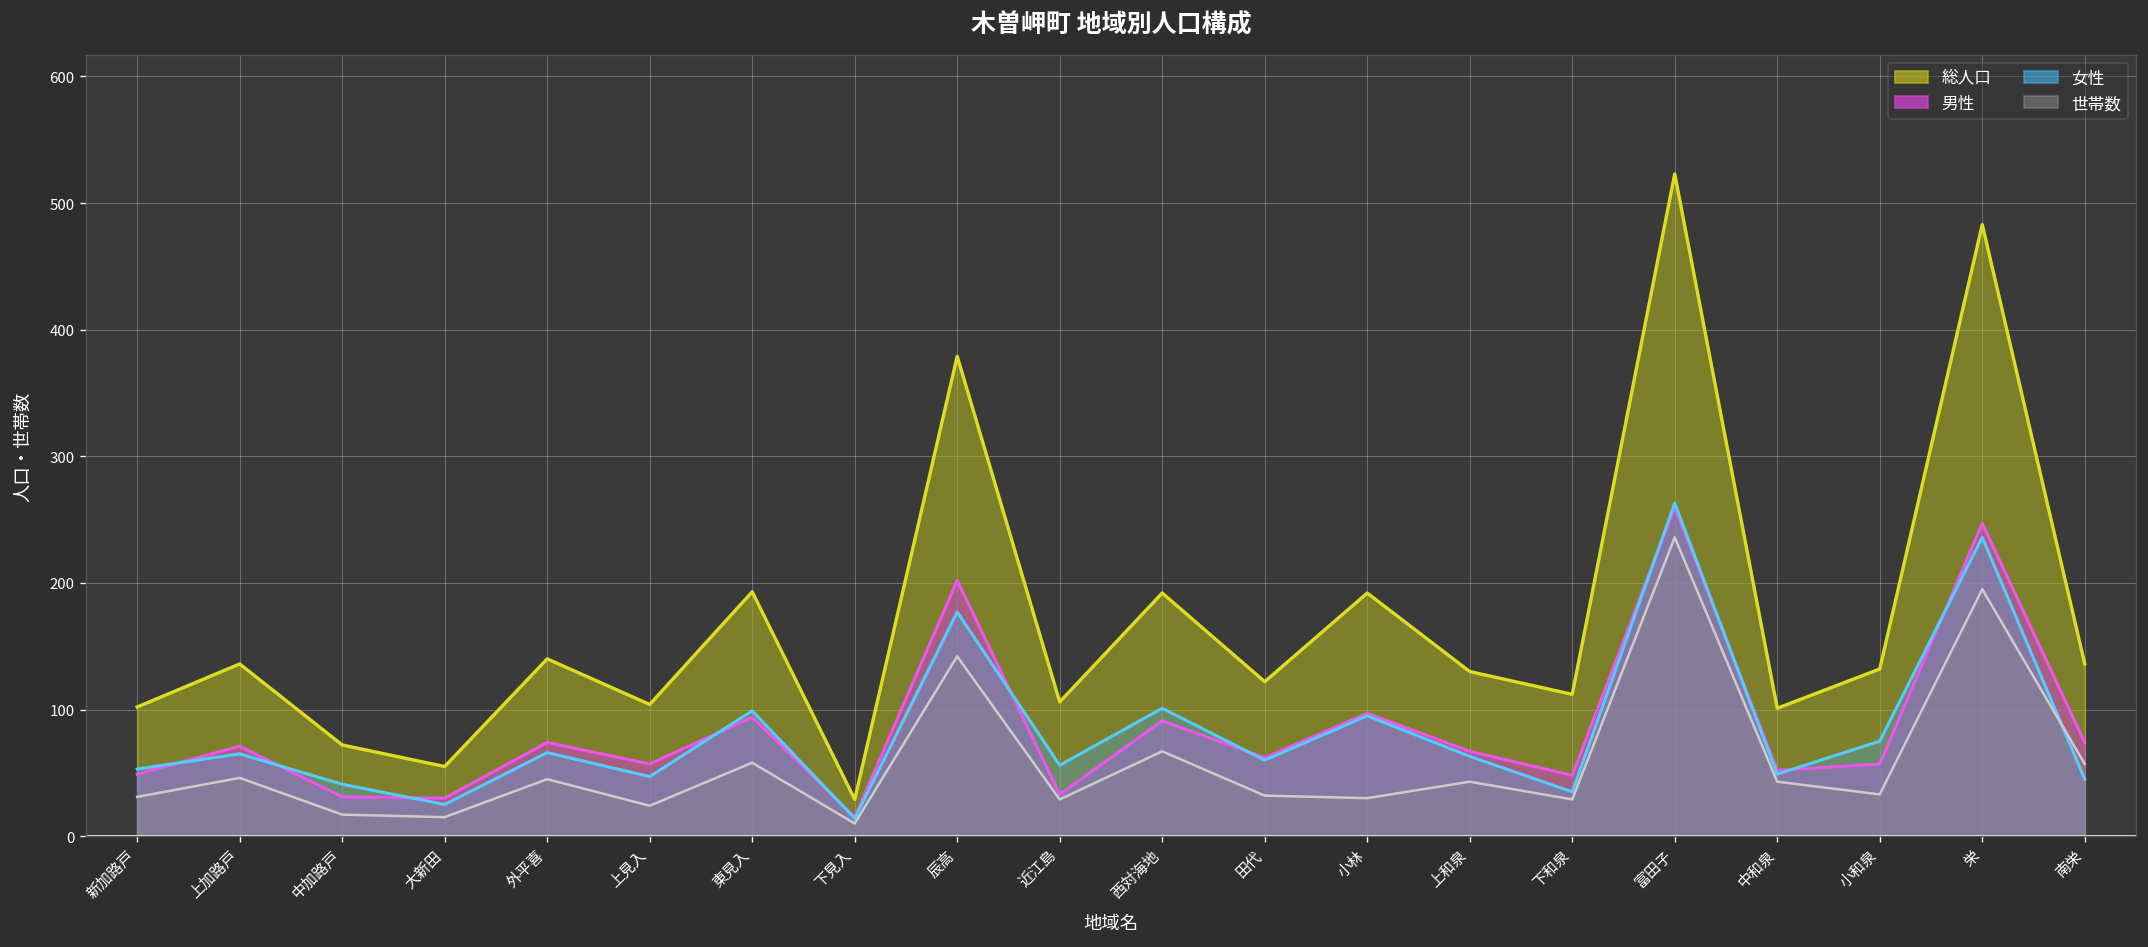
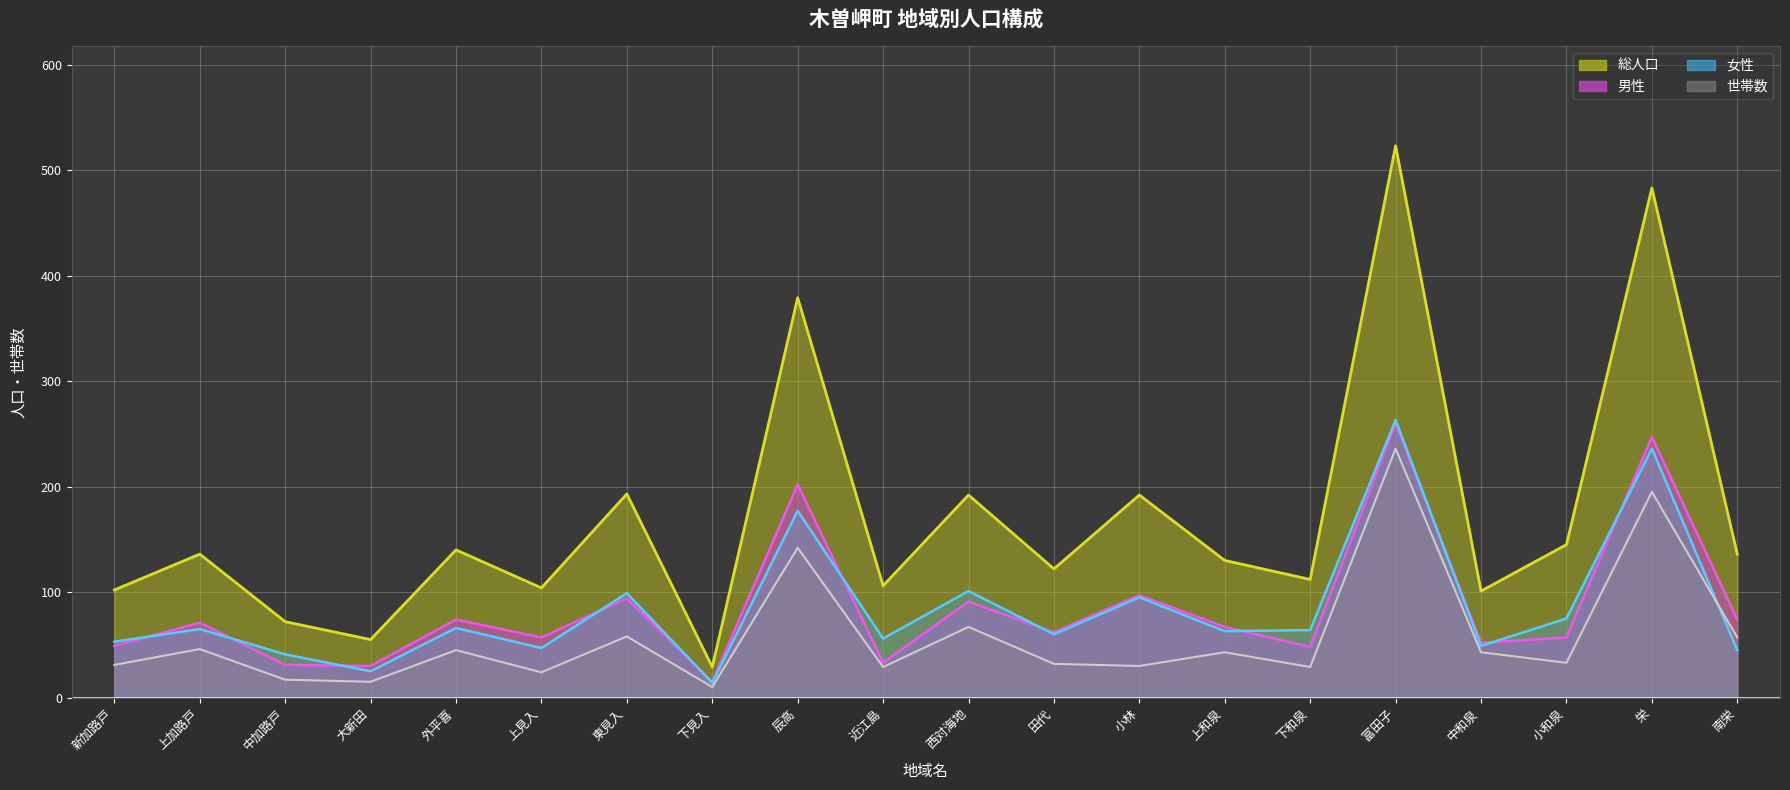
女性, 下和泉: 35 -> 64
総人口, 小和泉: 132 -> 145
